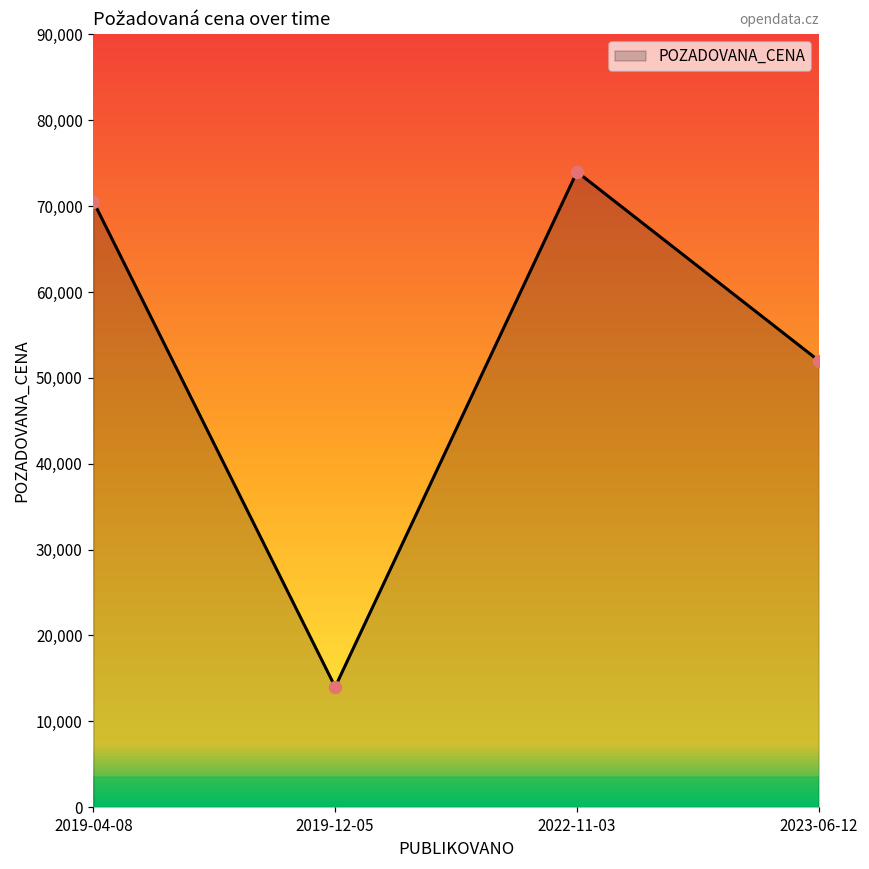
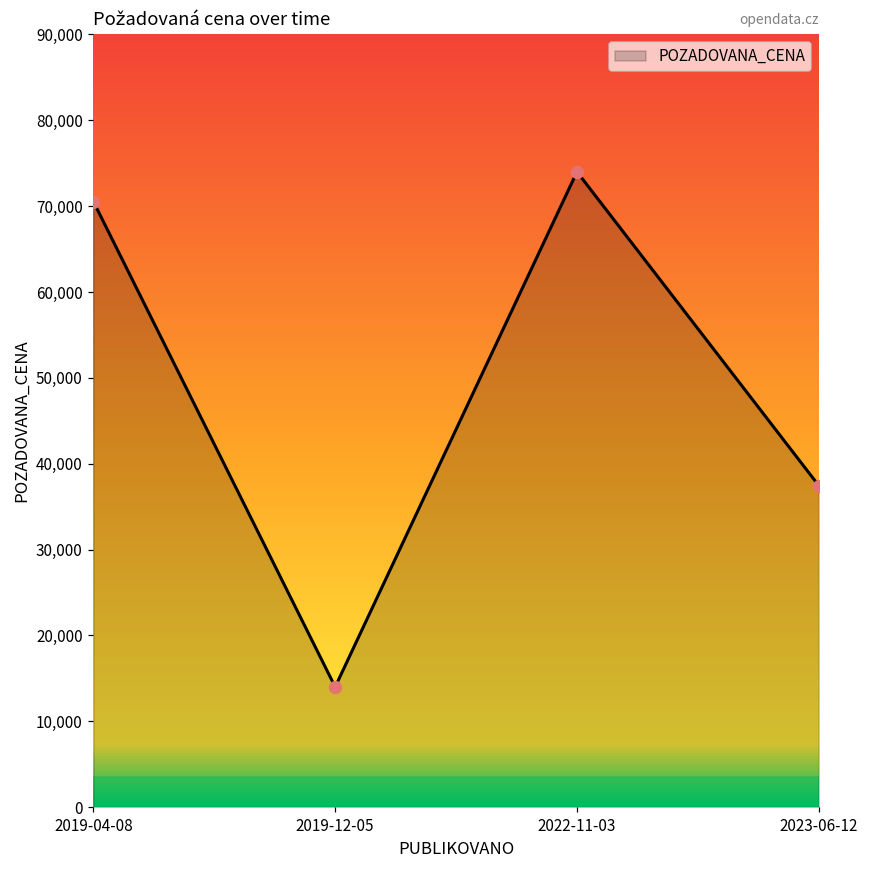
2023-06-12: 52,000 -> 37,000
